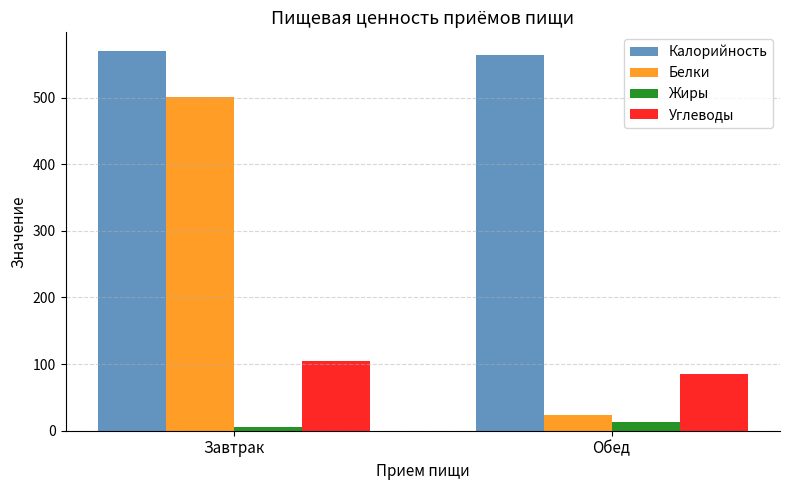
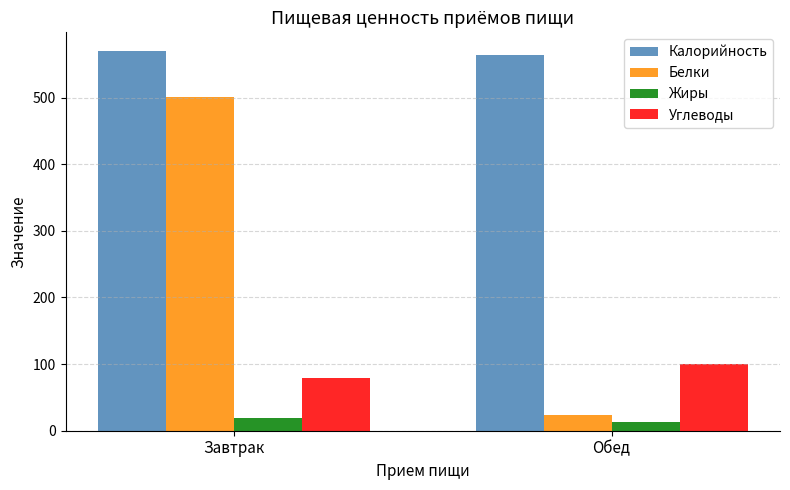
Жиры, Завтрак: 10 -> 20
Углеводы, Завтрак: 110 -> 80
Углеводы, Обед: 90 -> 100
